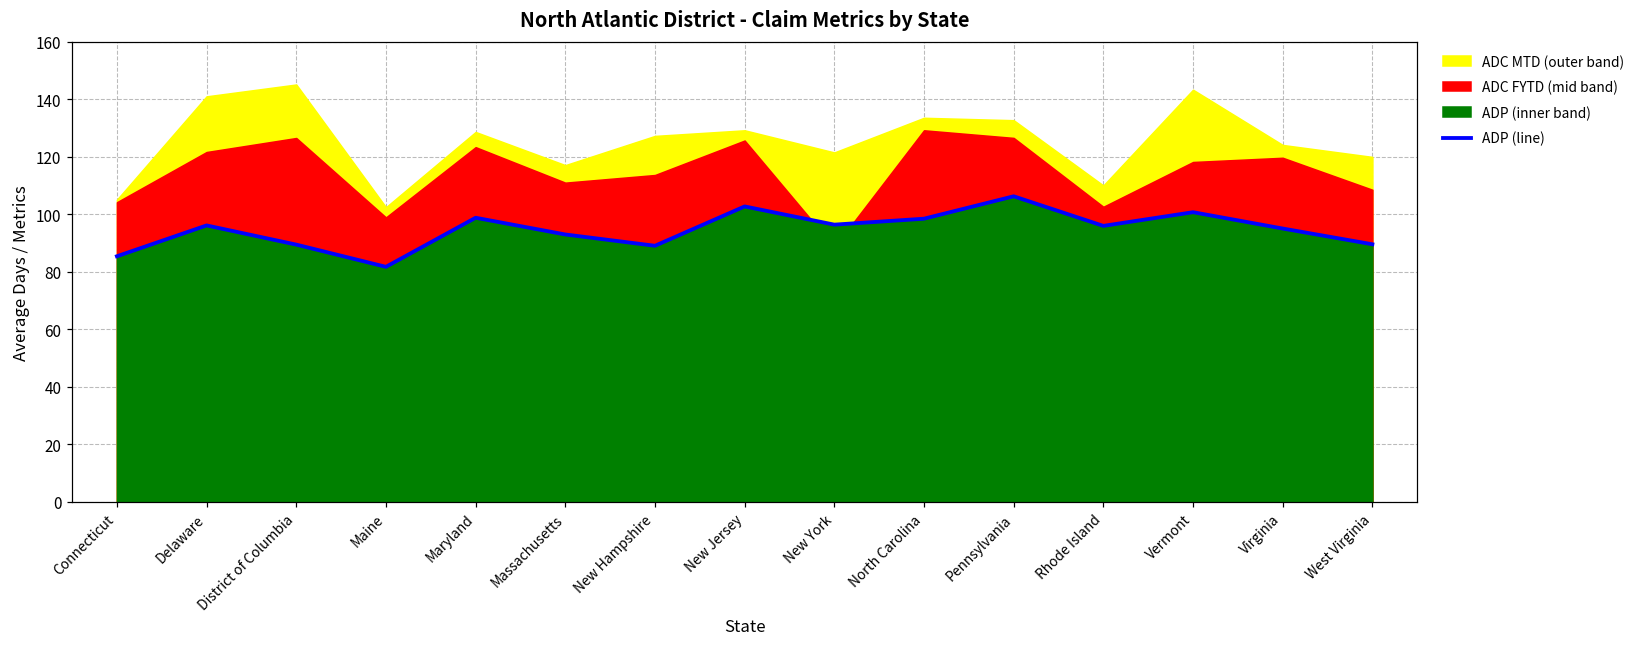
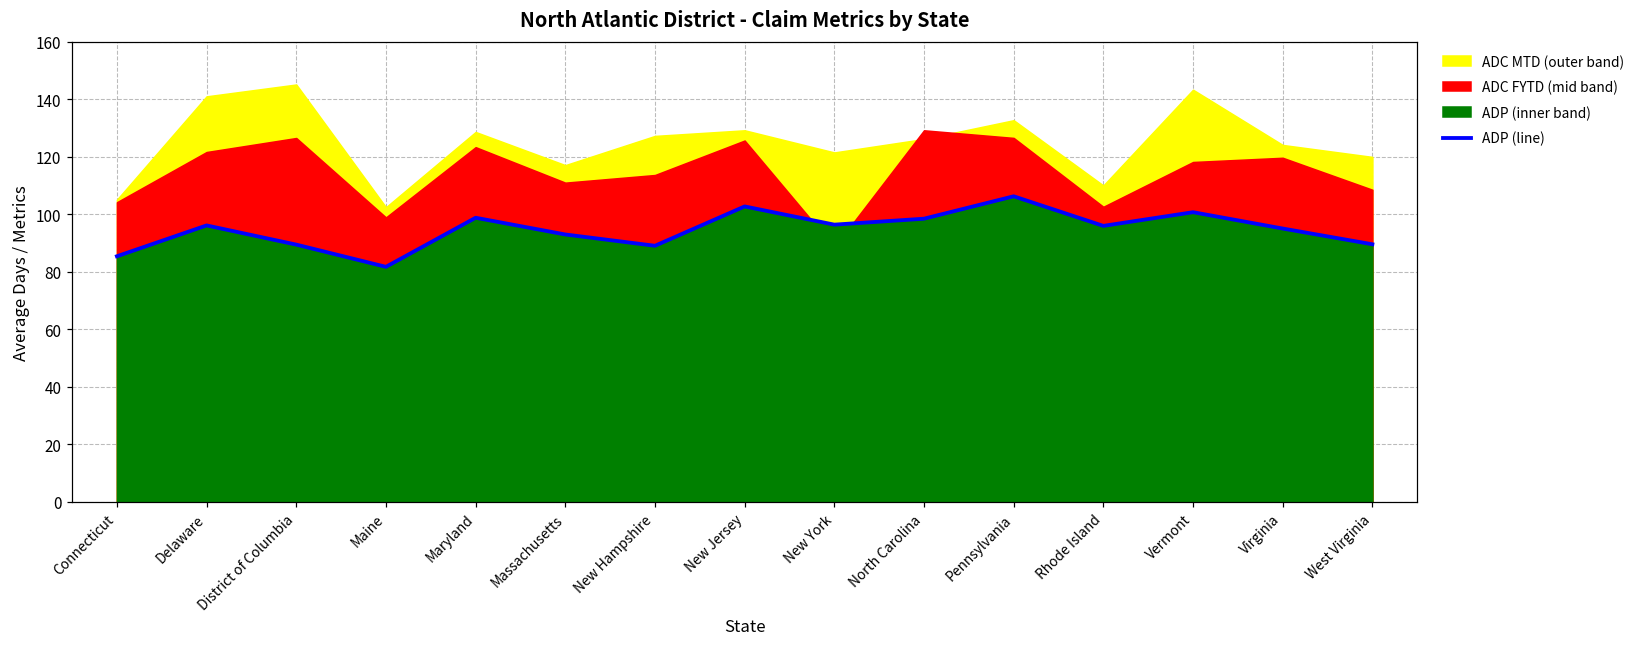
ADC MTD (outer band), North Carolina: 134 -> 126
